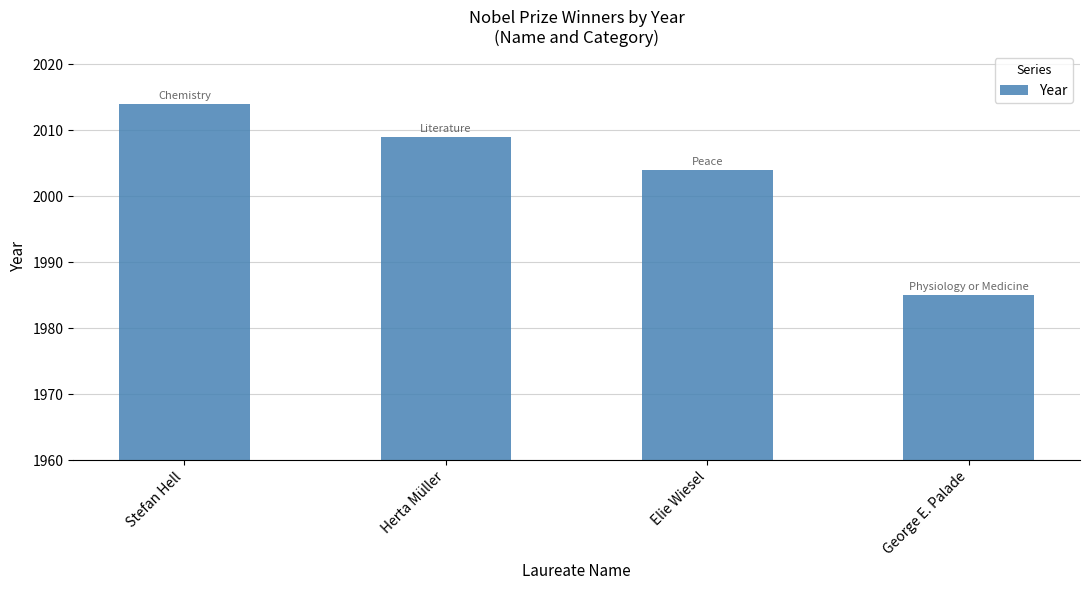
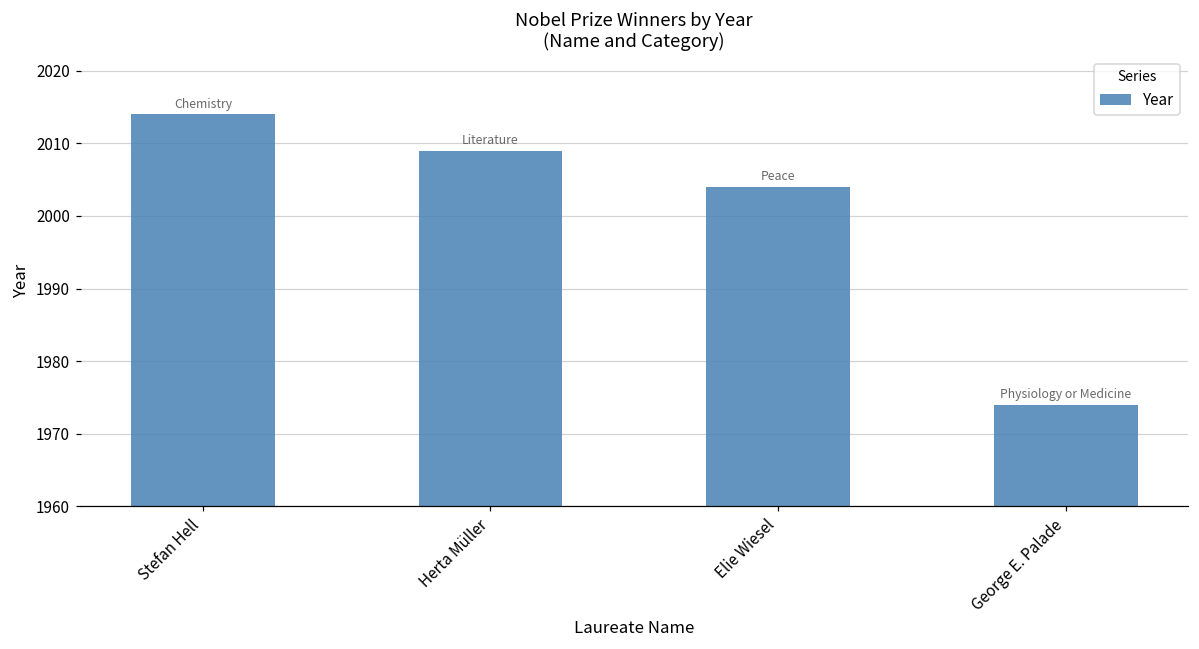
George E. Palade: 1985 -> 1974
